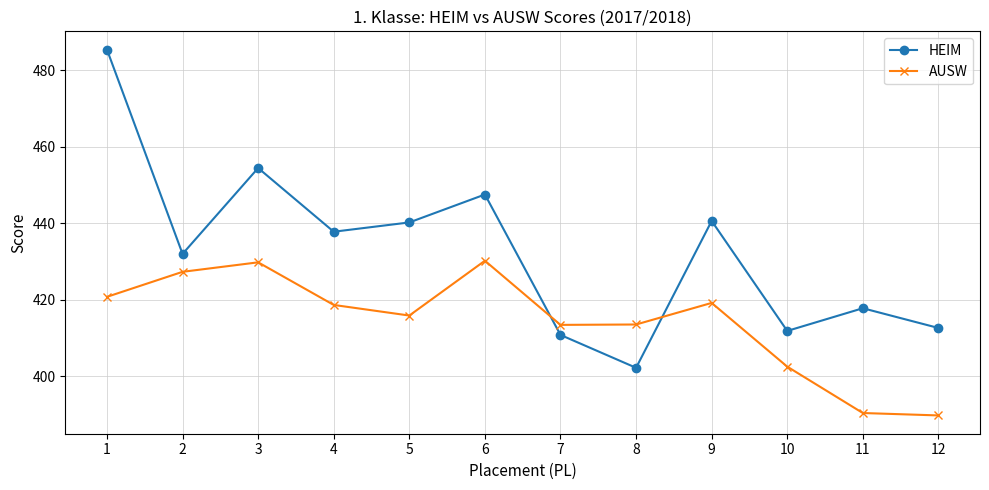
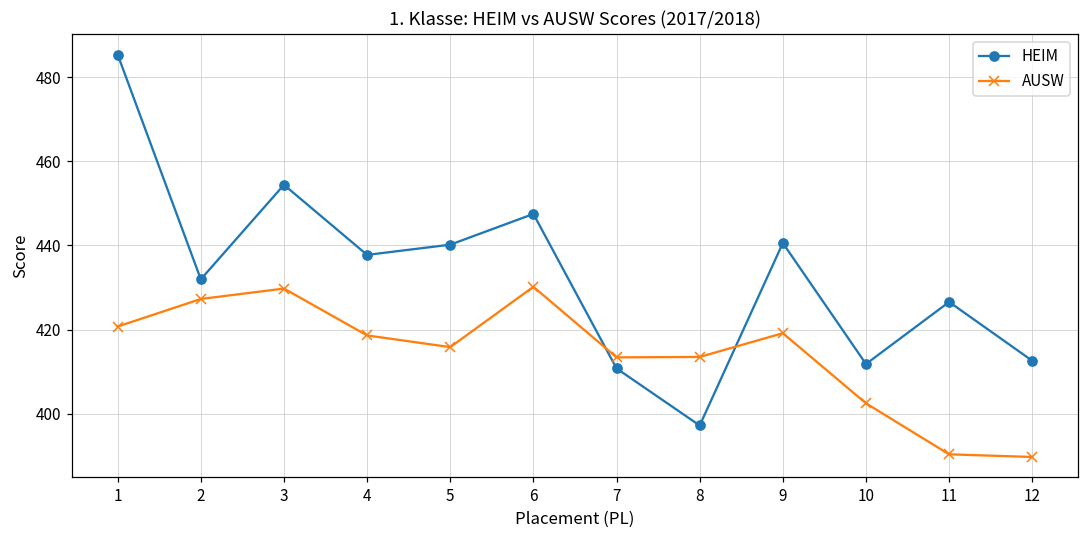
HEIM, 8: 402 -> 397
HEIM, 11: 418 -> 427
